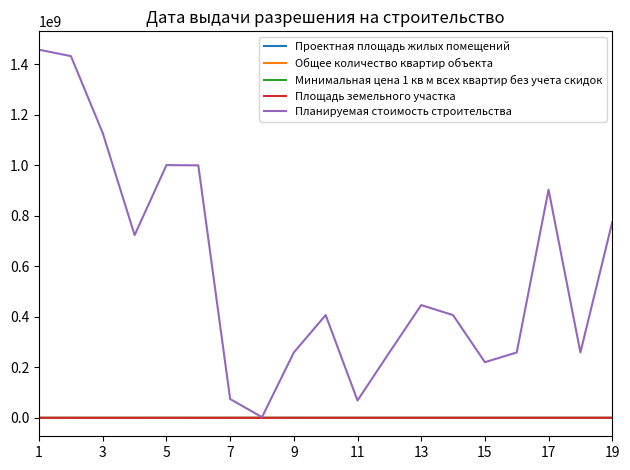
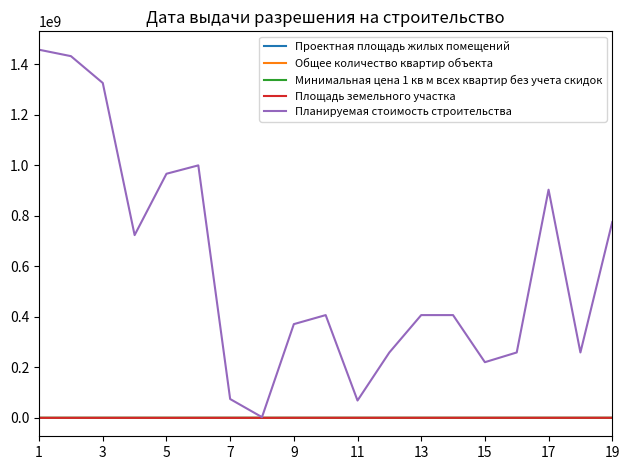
Планируемая стоимость строительства, 3: 1130000000 -> 1330000000
Планируемая стоимость строительства, 5: 1000000000 -> 970000000
Планируемая стоимость строительства, 9: 260000000 -> 370000000
Планируемая стоимость строительства, 13: 450000000 -> 410000000
